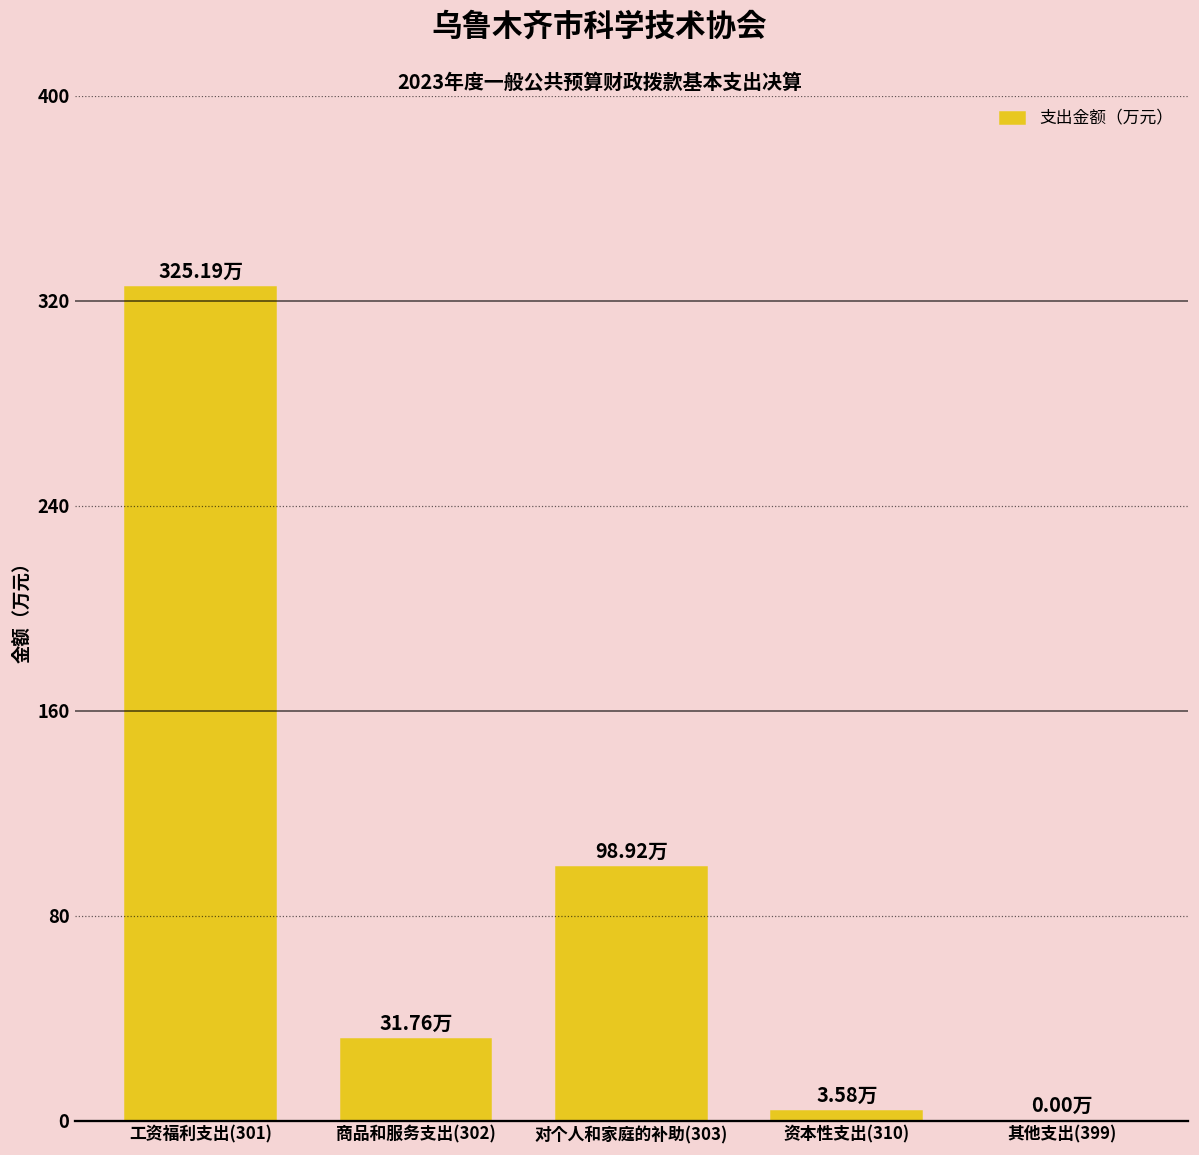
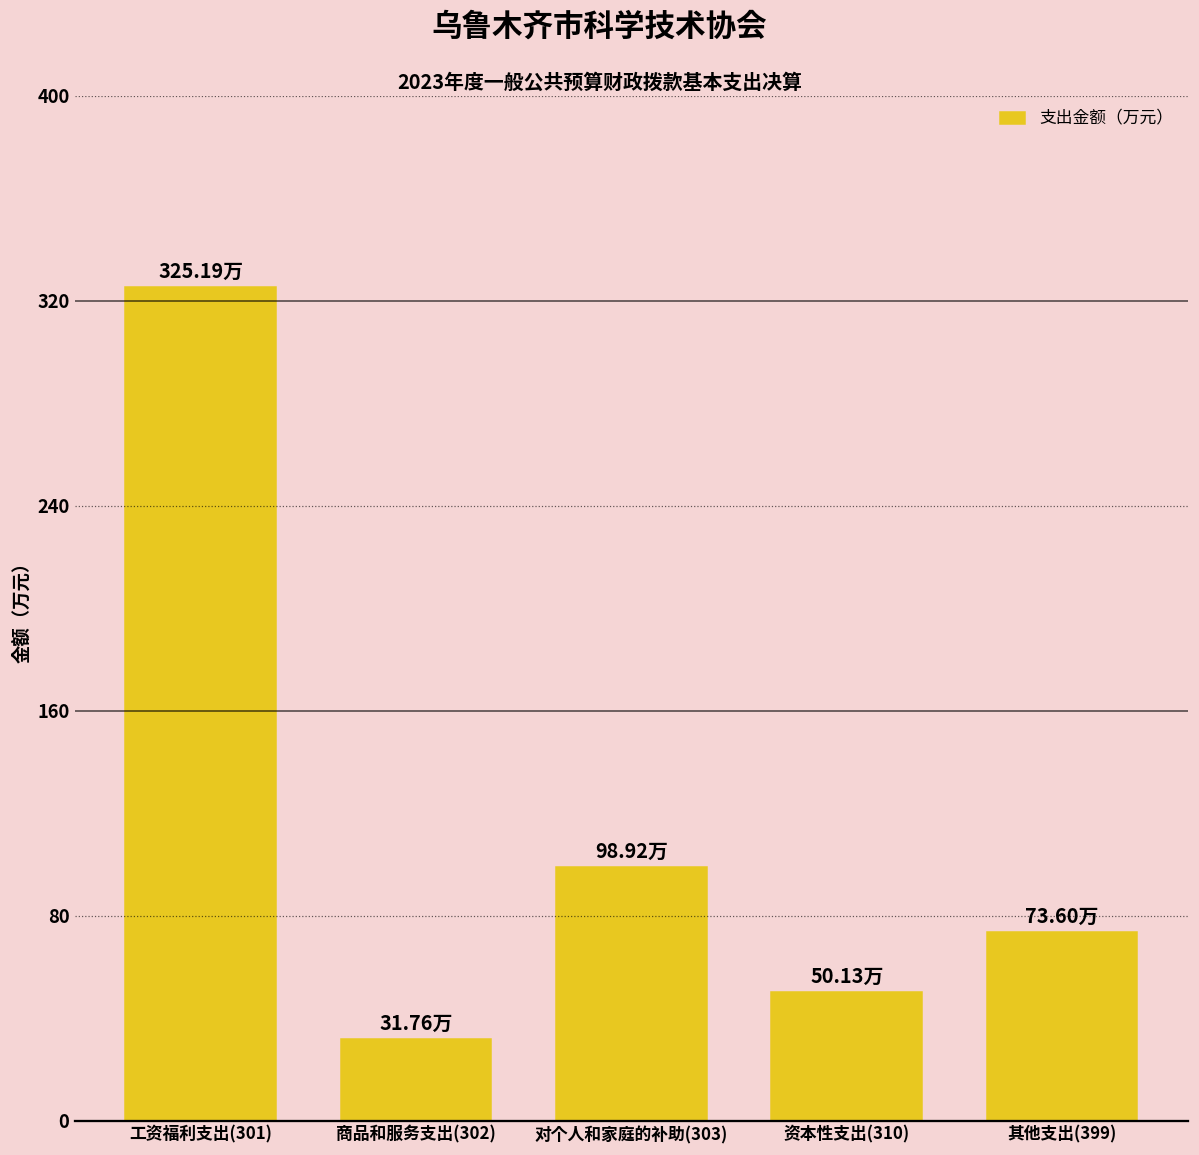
资本性支出(310): 3.58万 -> 50.13万
其他支出(399): 0.00万 -> 73.60万
